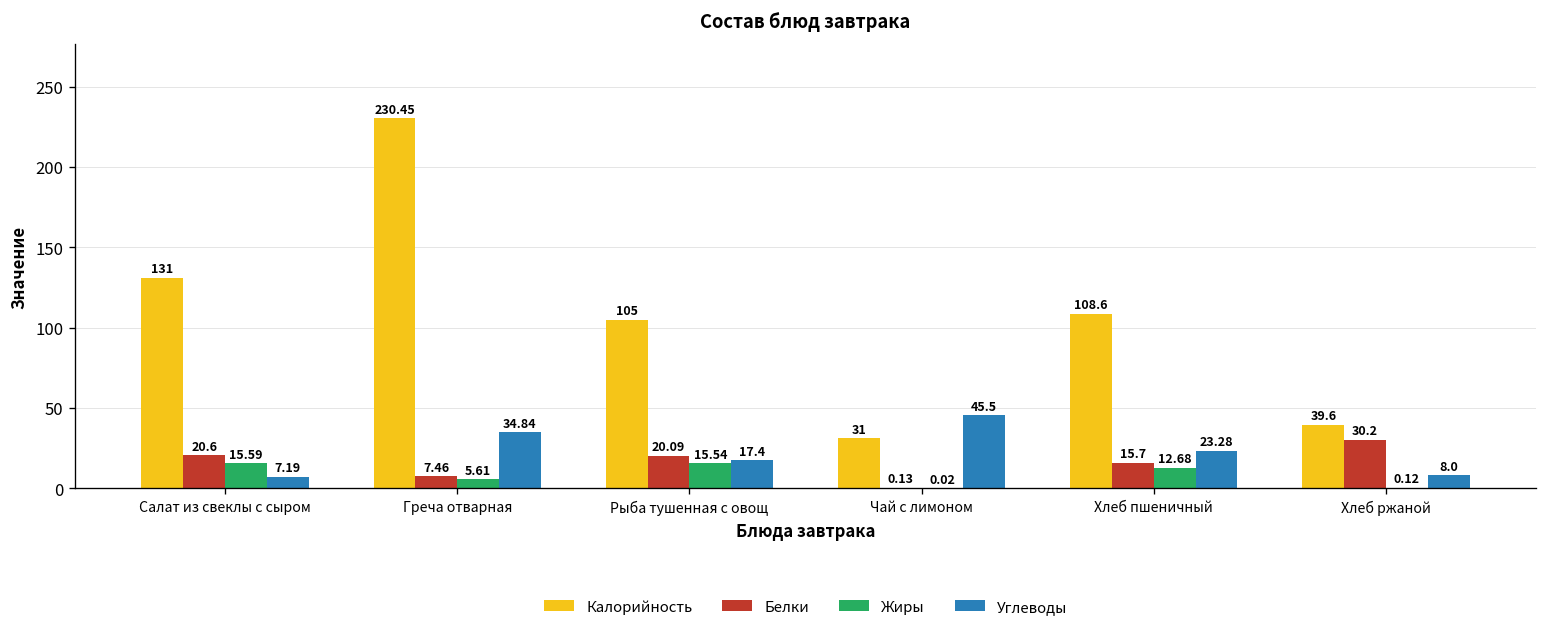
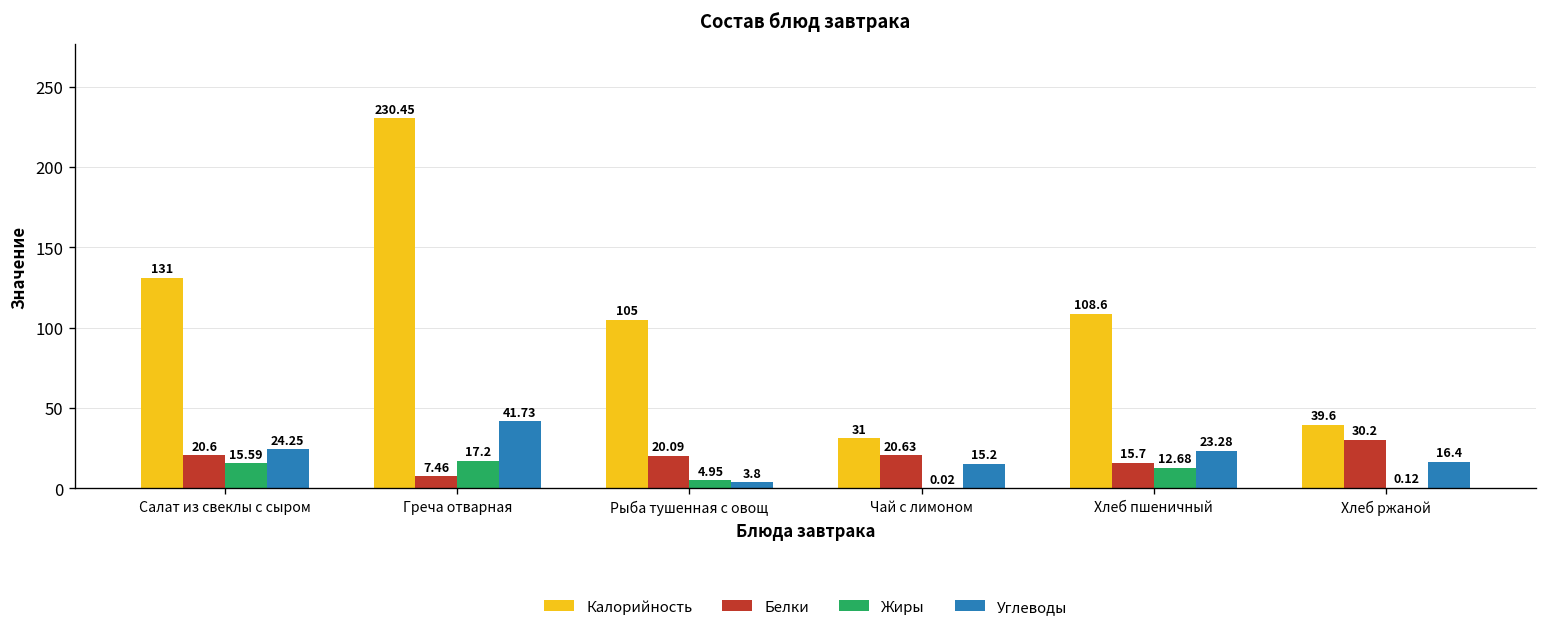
Углеводы, Салат из свеклы с сыром: 7.19 -> 24.25
Жиры, Греча отварная: 5.61 -> 17.2
Углеводы, Греча отварная: 34.84 -> 41.73
Жиры, Рыба тушенная с овощ: 15.54 -> 4.95
Углеводы, Рыба тушенная с овощ: 17.4 -> 3.8
Белки, Чай с лимоном: 0.13 -> 20.63
Углеводы, Чай с лимоном: 45.5 -> 15.2
Углеводы, Хлеб ржаной: 8.0 -> 16.4
